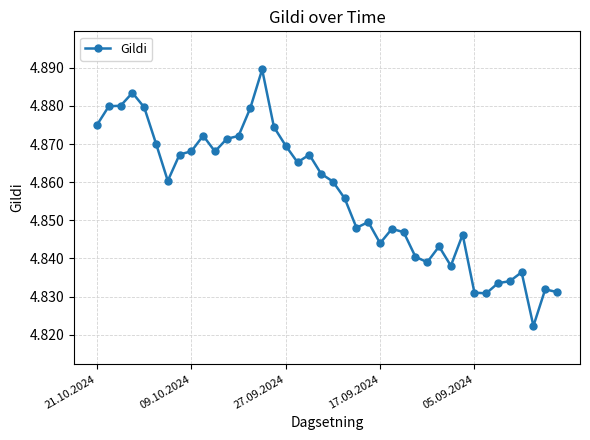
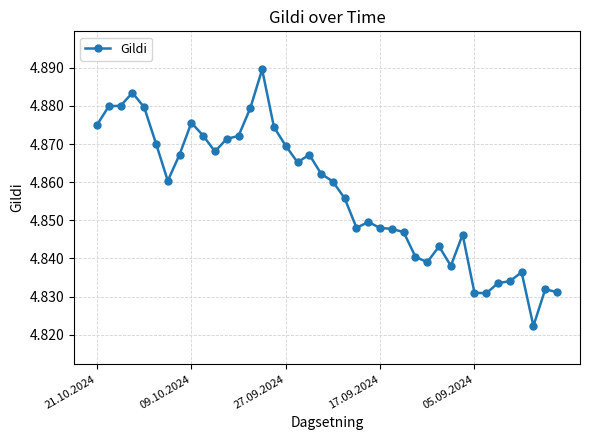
09.10.2024: 4.868 -> 4.876
17.09.2024: 4.844 -> 4.848
